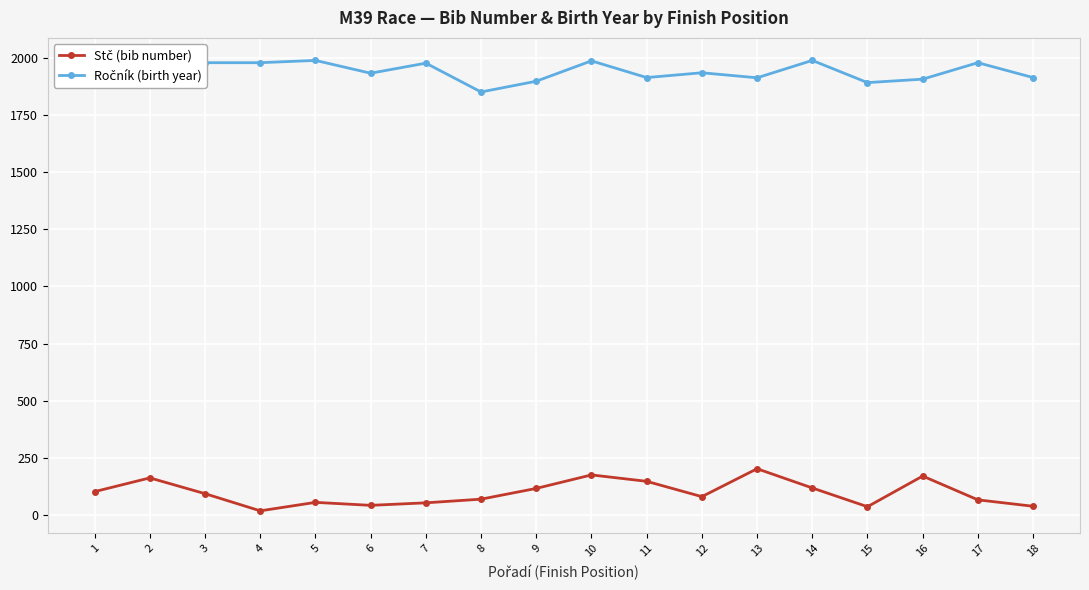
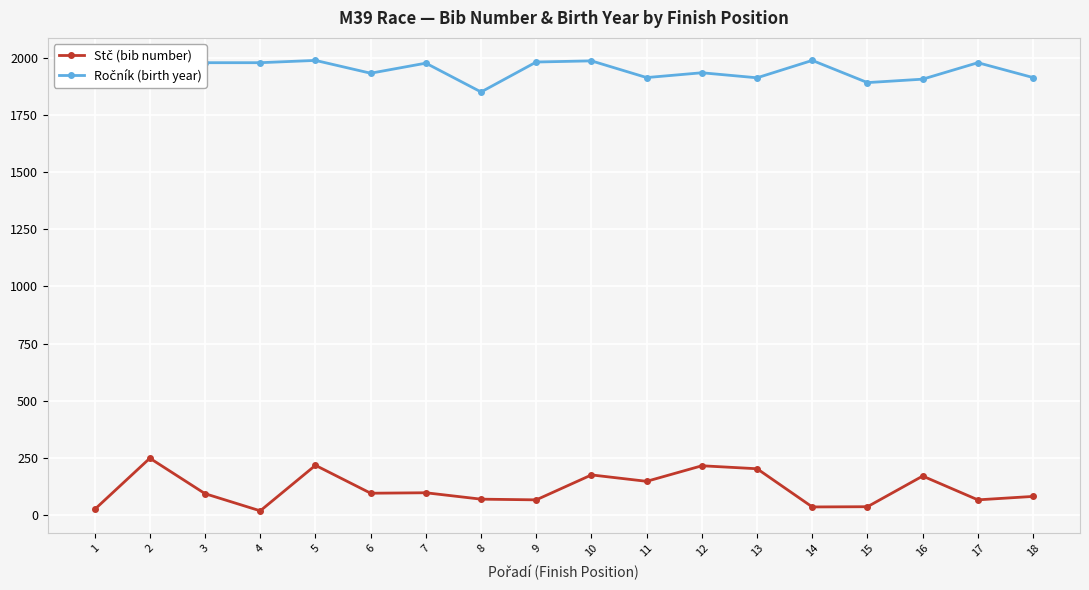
Stč (bib number), 1: 100 -> 30
Stč (bib number), 2: 160 -> 250
Stč (bib number), 5: 60 -> 220
Stč (bib number), 6: 40 -> 100
Stč (bib number), 7: 50 -> 100
Stč (bib number), 9: 120 -> 70
Ročník (birth year), 9: 1900 -> 1980
Stč (bib number), 12: 80 -> 220
Stč (bib number), 14: 120 -> 40
Stč (bib number), 18: 40 -> 80
